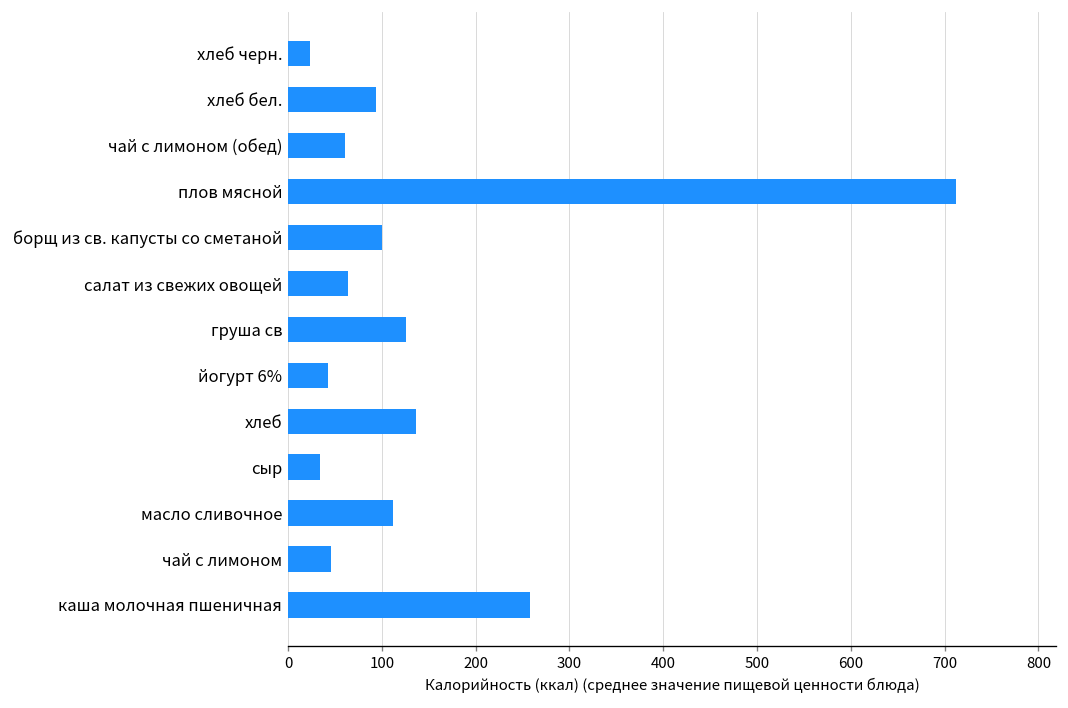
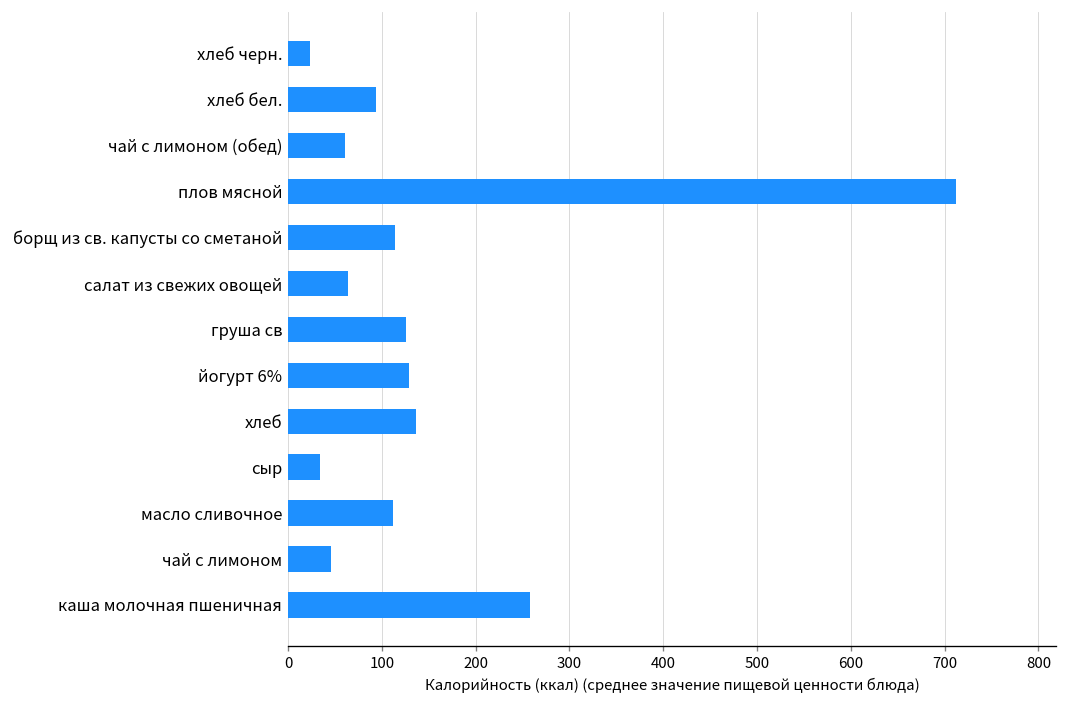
борщ из св. капусты со сметаной: 100 -> 110
йогурт 6%: 40 -> 130
